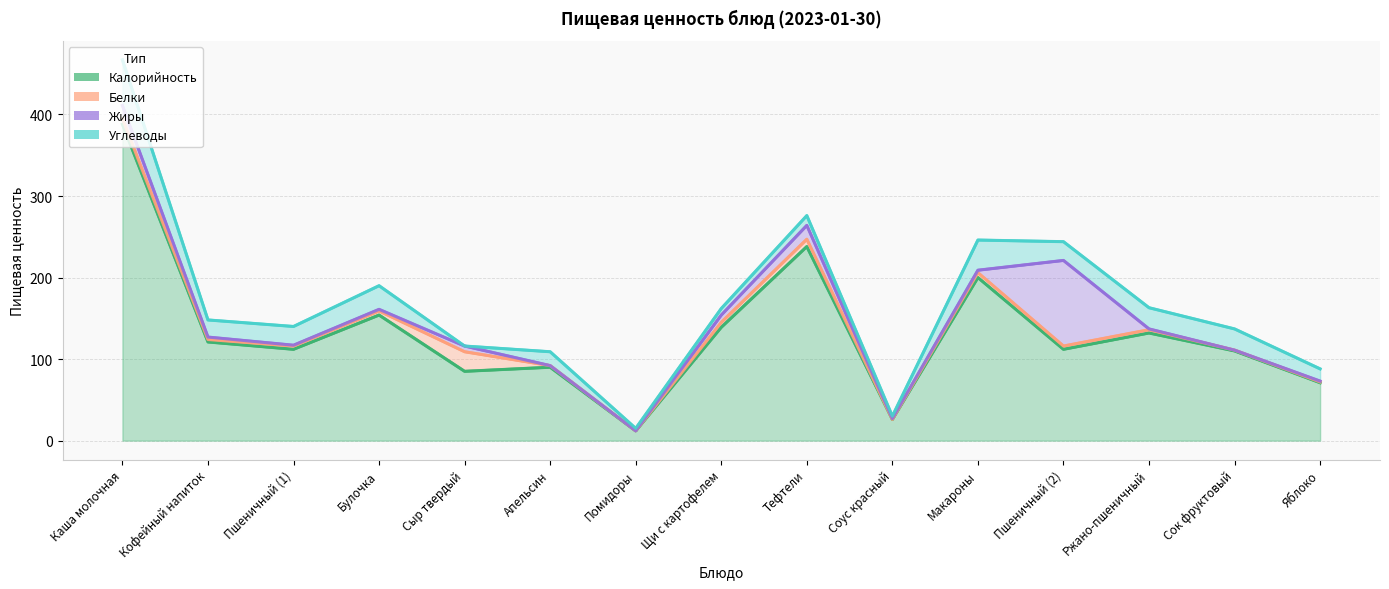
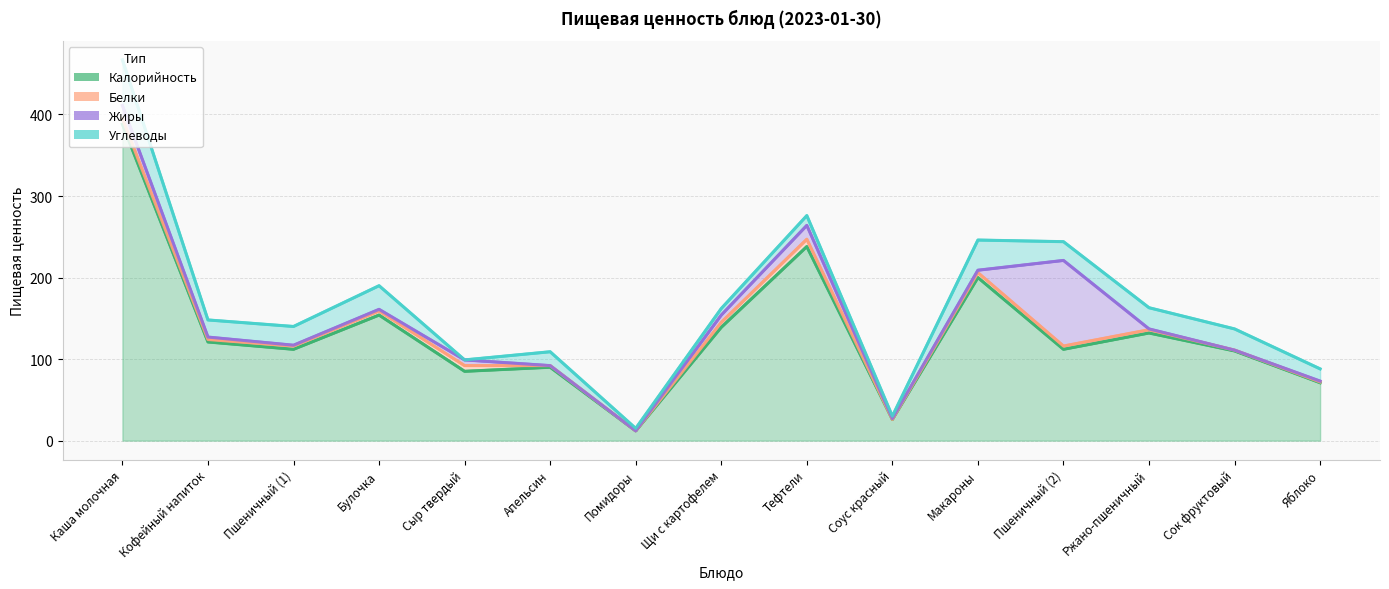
Белки, Сыр твердый: 20 -> 10
